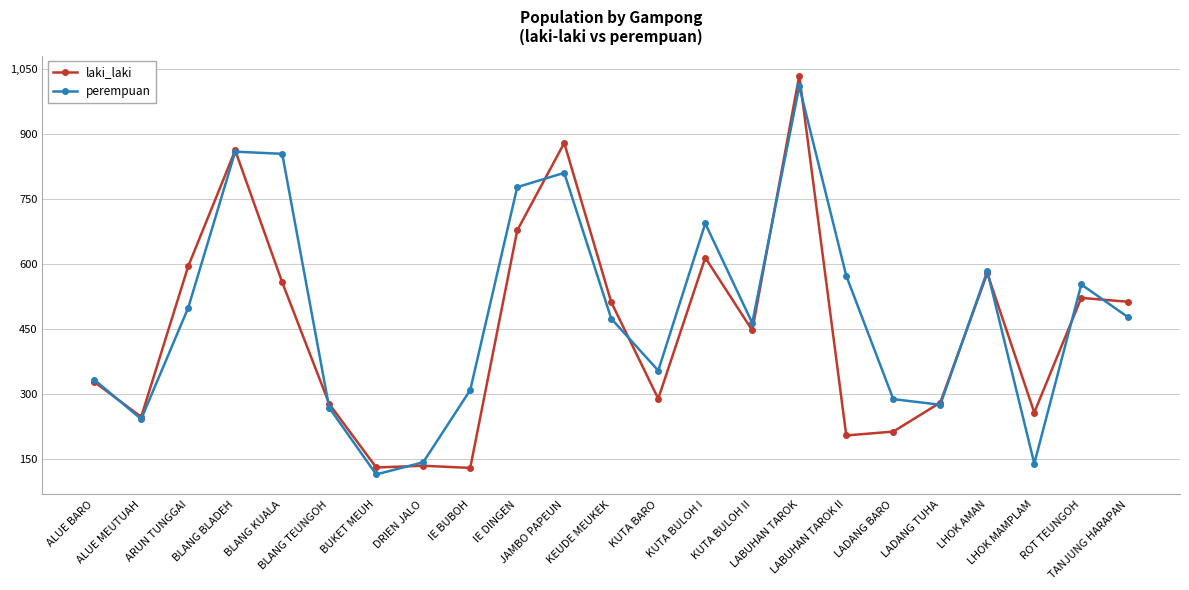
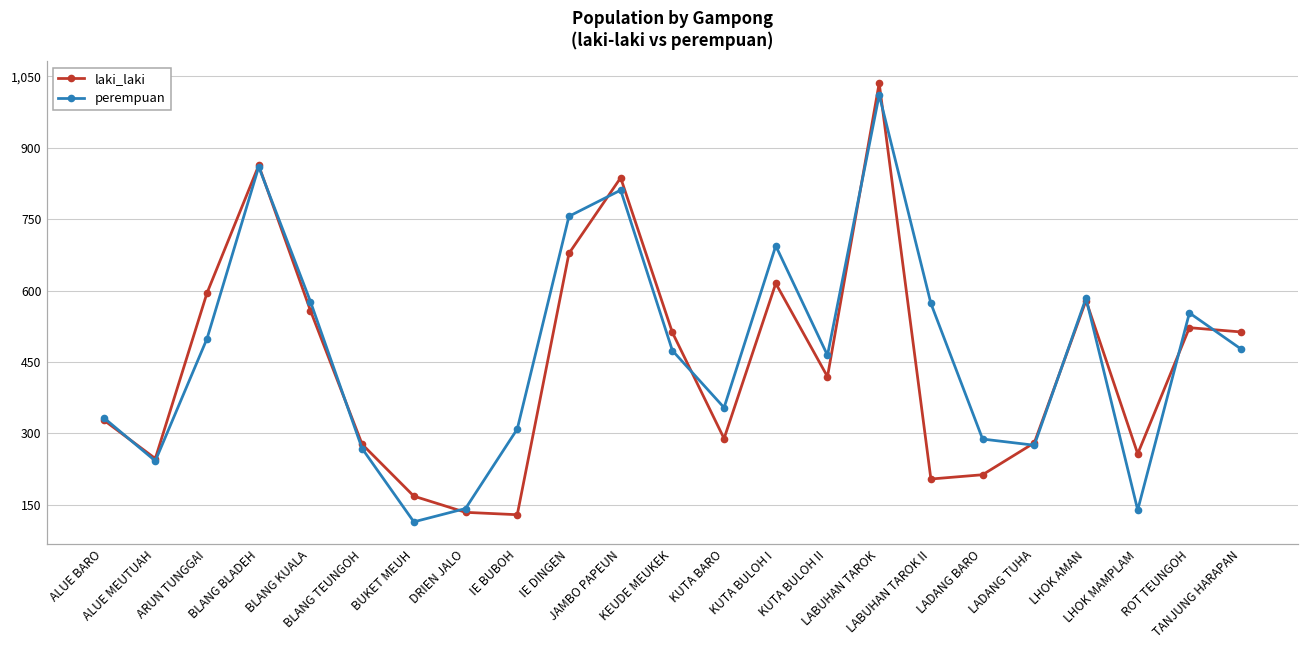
perempuan, BLANG KUALA: 860 -> 580
laki_laki, BUKET MEUH: 130 -> 170
perempuan, IE DINGEN: 780 -> 760
laki_laki, JAMBO PAPEUN: 880 -> 840
laki_laki, KUTA BULOH II: 450 -> 420
